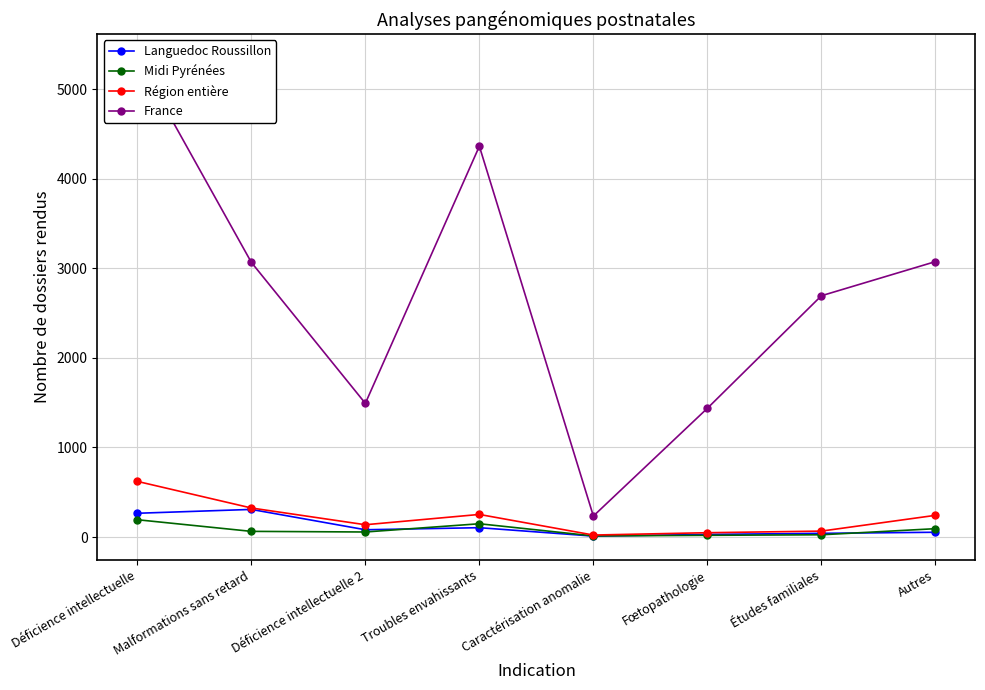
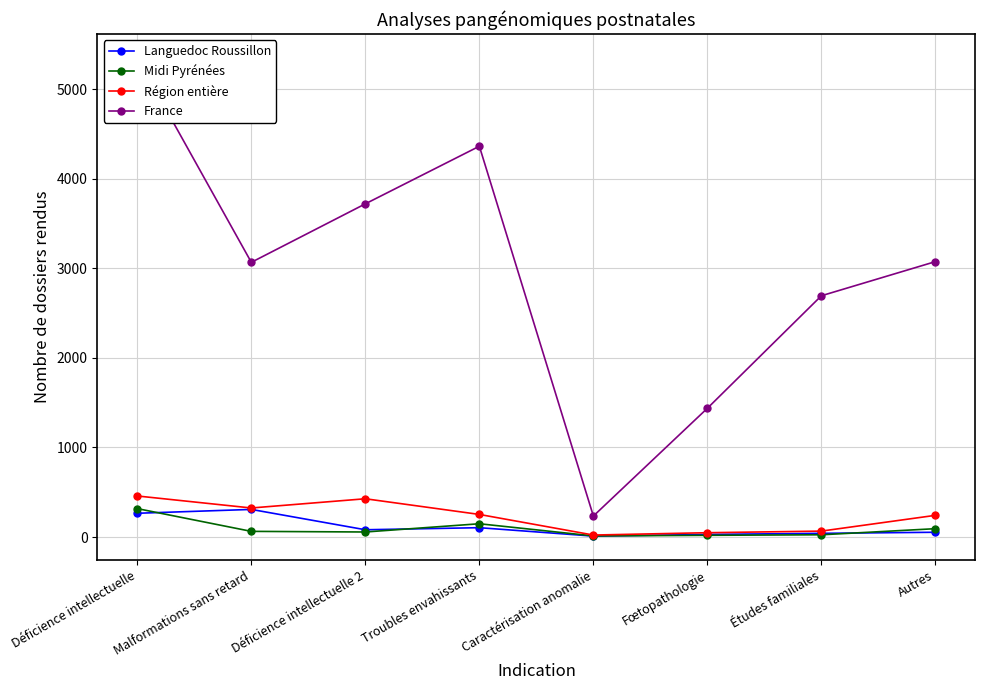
Midi Pyrénées, Déficience intellectuelle: 200 -> 300
Région entière, Déficience intellectuelle: 600 -> 500
Région entière, Déficience intellectuelle 2: 100 -> 400
France, Déficience intellectuelle 2: 1500 -> 3700
